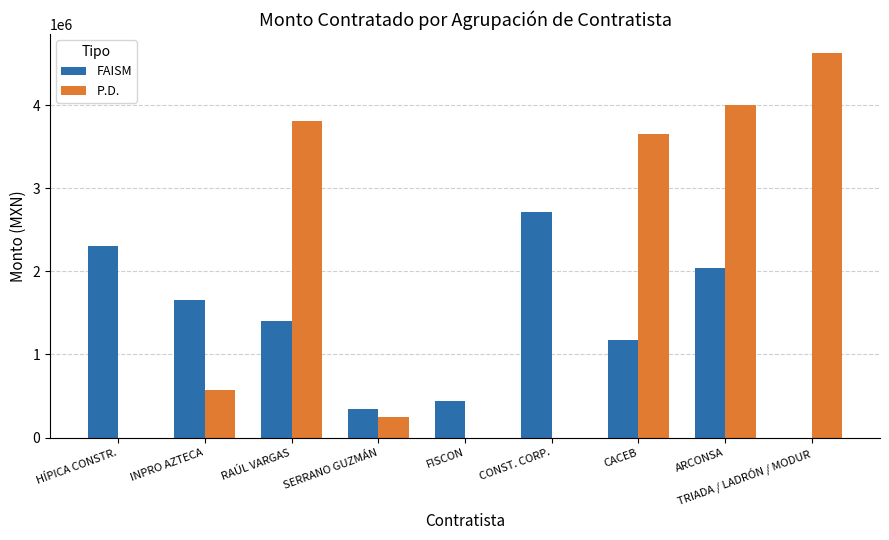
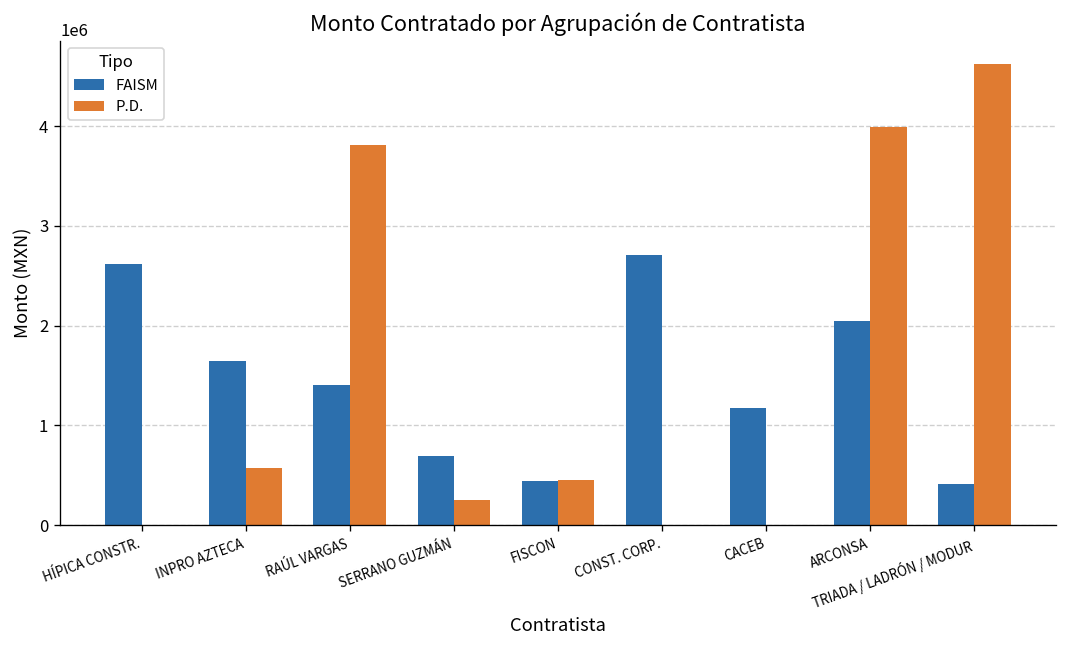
FAISM, HÍPICA CONSTR.: 2300000 -> 2600000
FAISM, SERRANO GUZMÁN: 300000 -> 700000
P.D., FISCON: 0 -> 500000
P.D., CACEB: 3700000 -> 0
FAISM, TRIADA / LADRÓN / MODUR: 0 -> 400000
